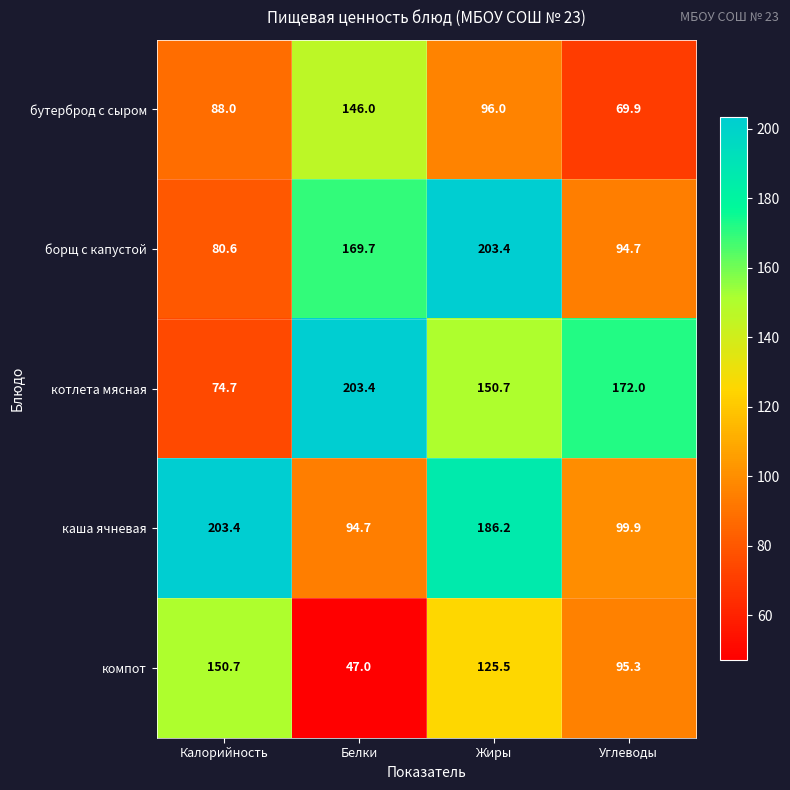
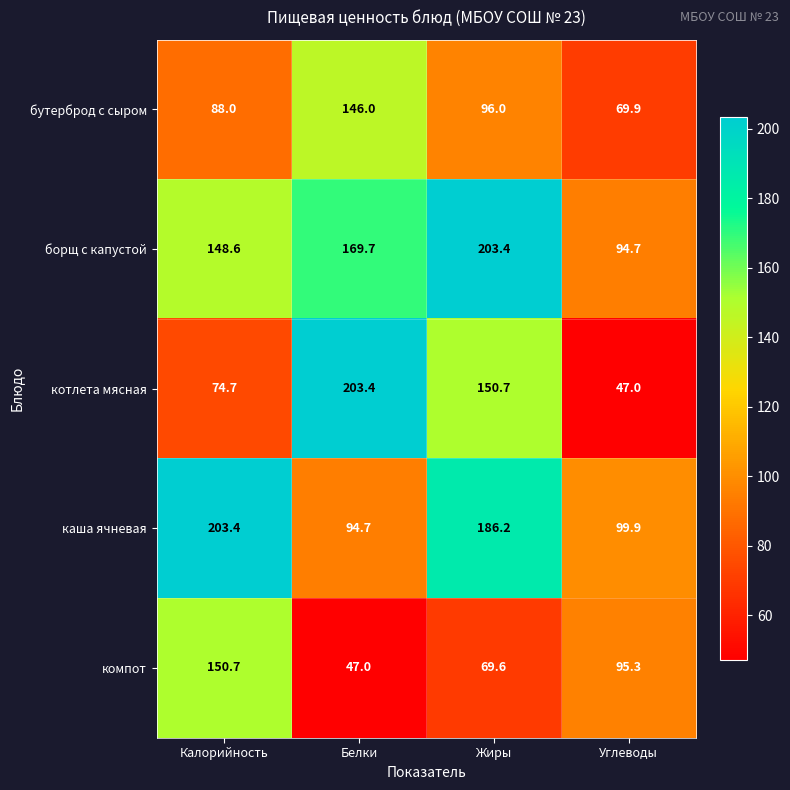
борщ с капустой, Калорийность: 80.6 -> 148.6
котлета мясная, Углеводы: 172.0 -> 47.0
компот, Жиры: 125.5 -> 69.6
